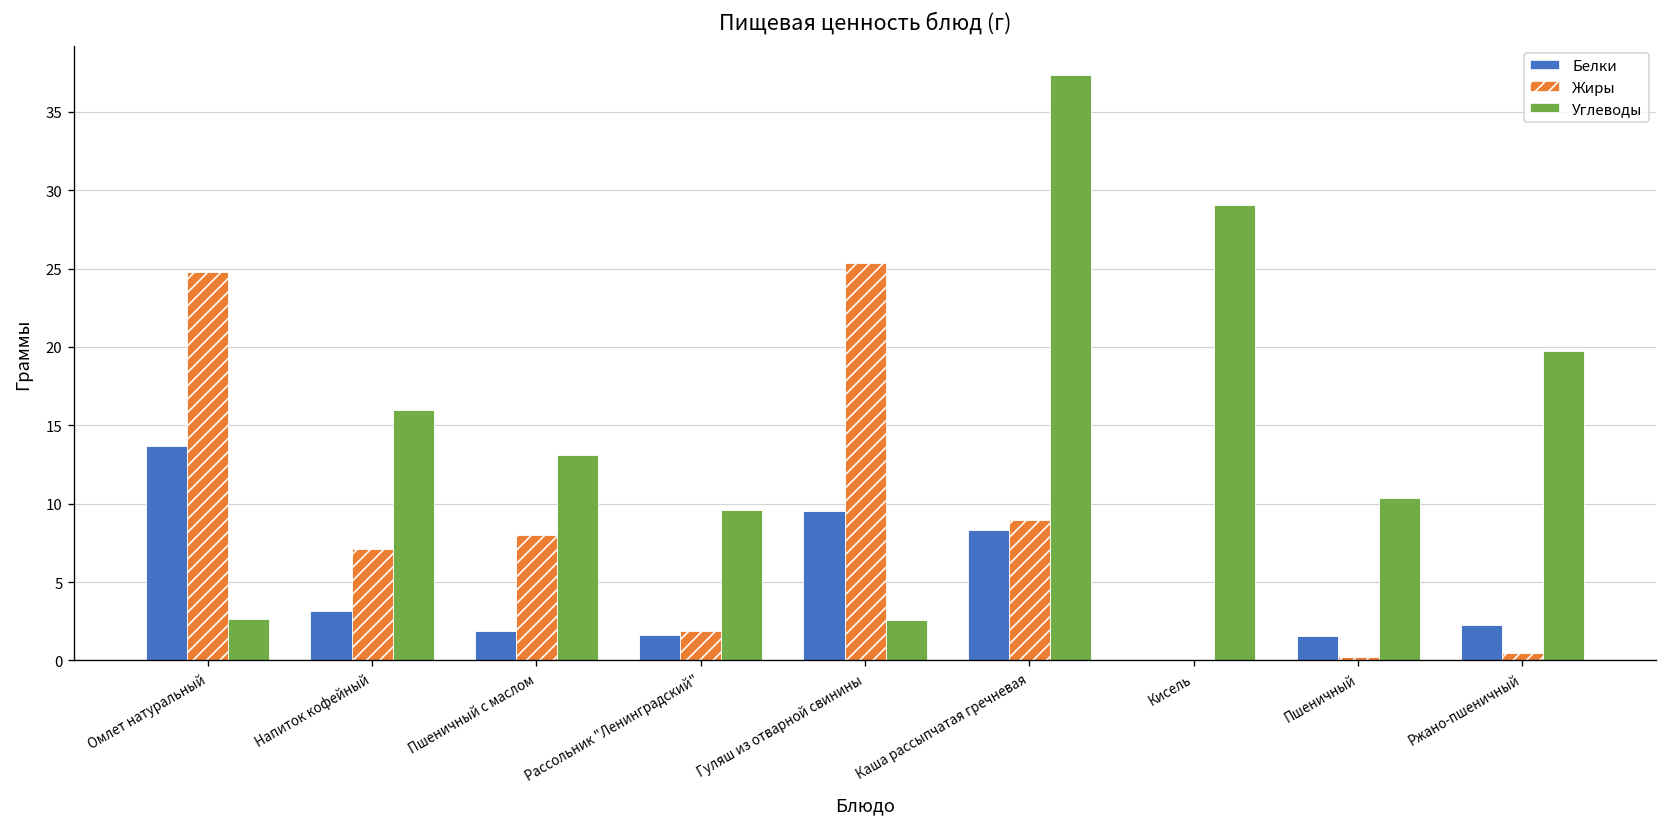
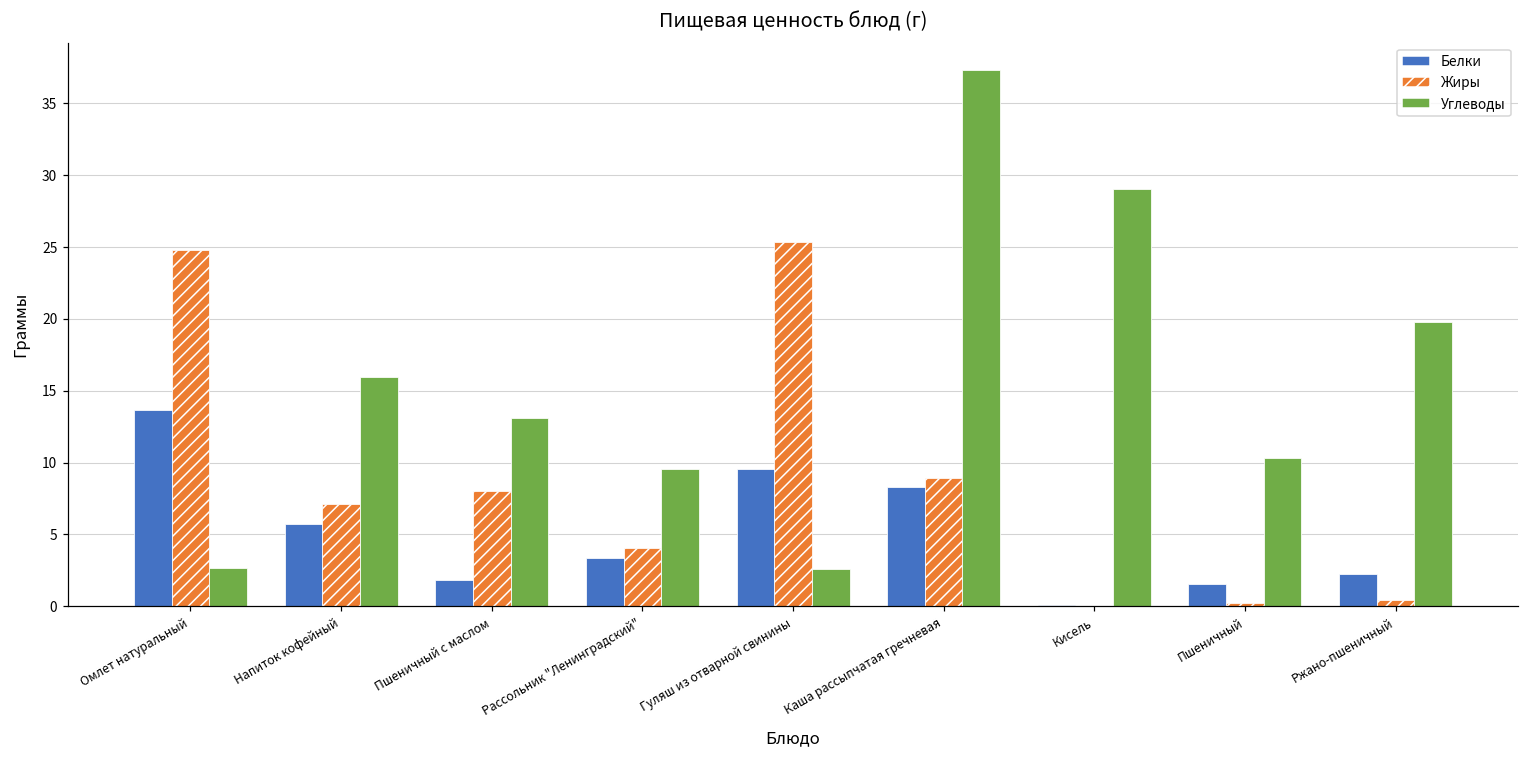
Белки, Напиток кофейный: 3.2 -> 5.7
Белки, Рассольник "Ленинградский": 1.6 -> 3.4
Жиры, Рассольник "Ленинградский": 1.9 -> 4.1
